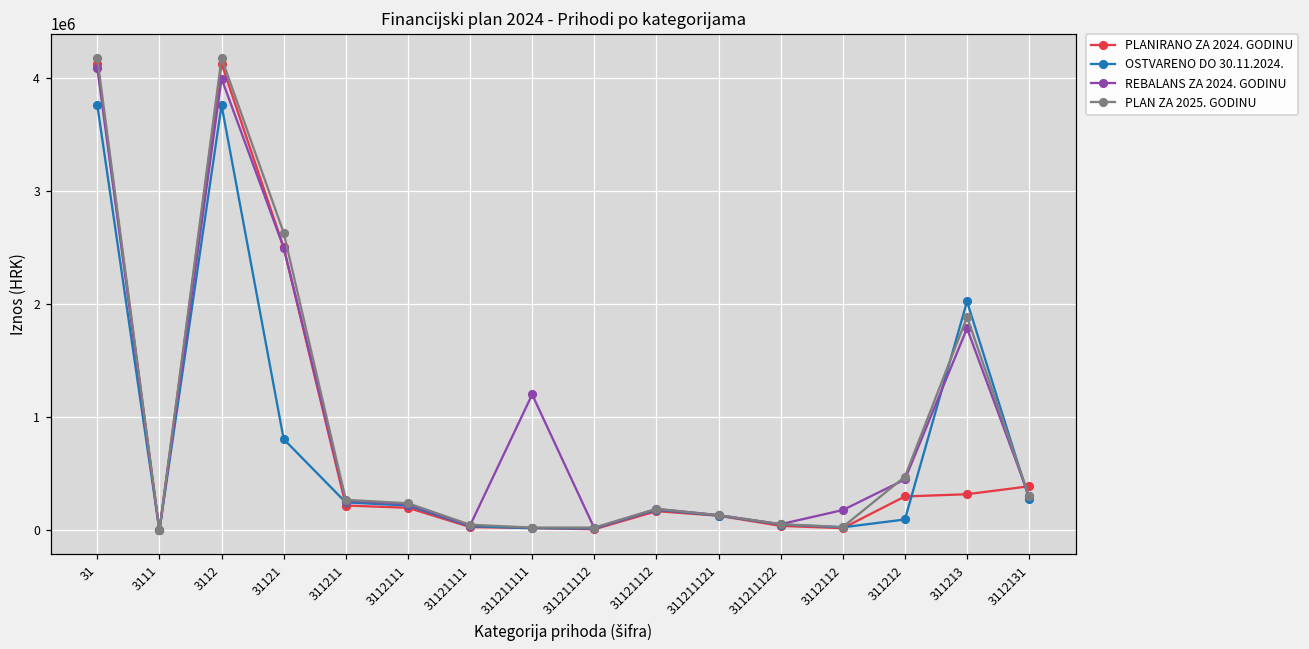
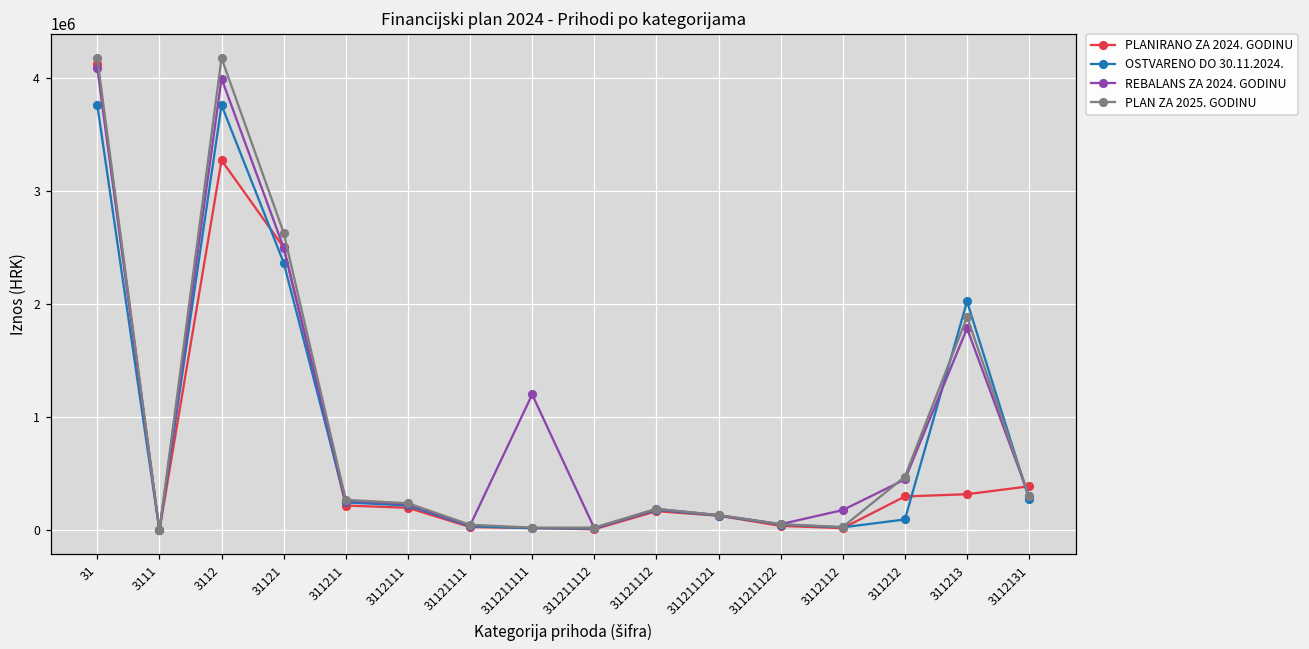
PLANIRANO ZA 2024. GODINU, 3112: 4130000 -> 3270000
OSTVARENO DO 30.11.2024., 31121: 810000 -> 2370000
